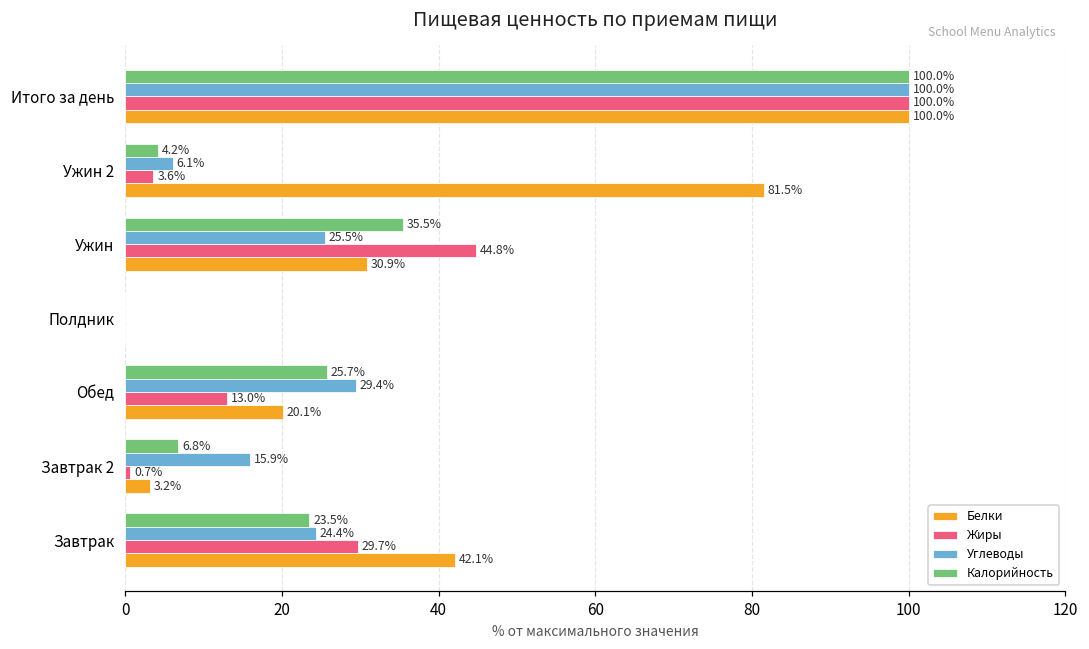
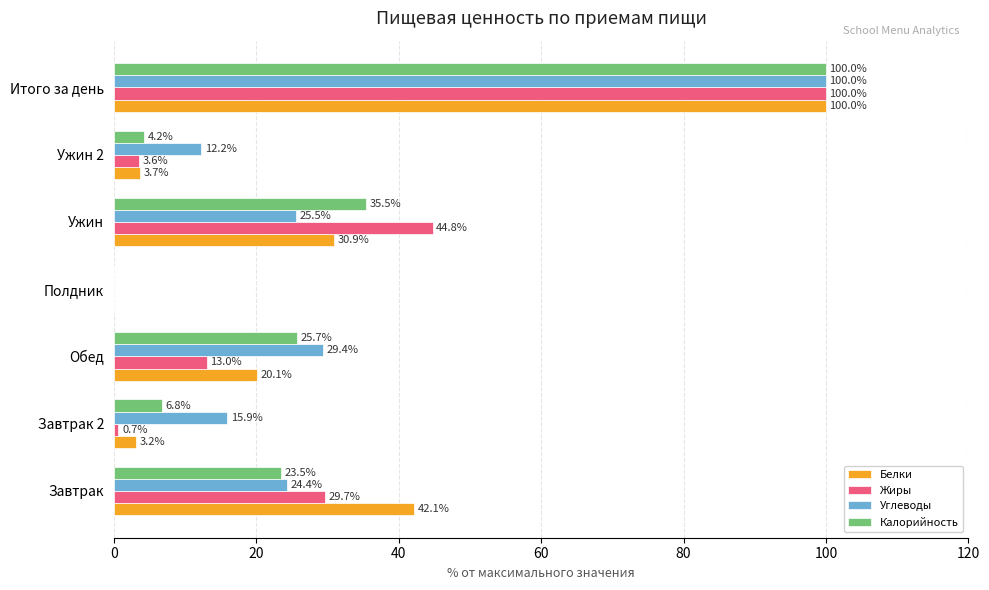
Углеводы, Ужин 2: 6.1% -> 12.2%
Белки, Ужин 2: 81.5% -> 3.7%
